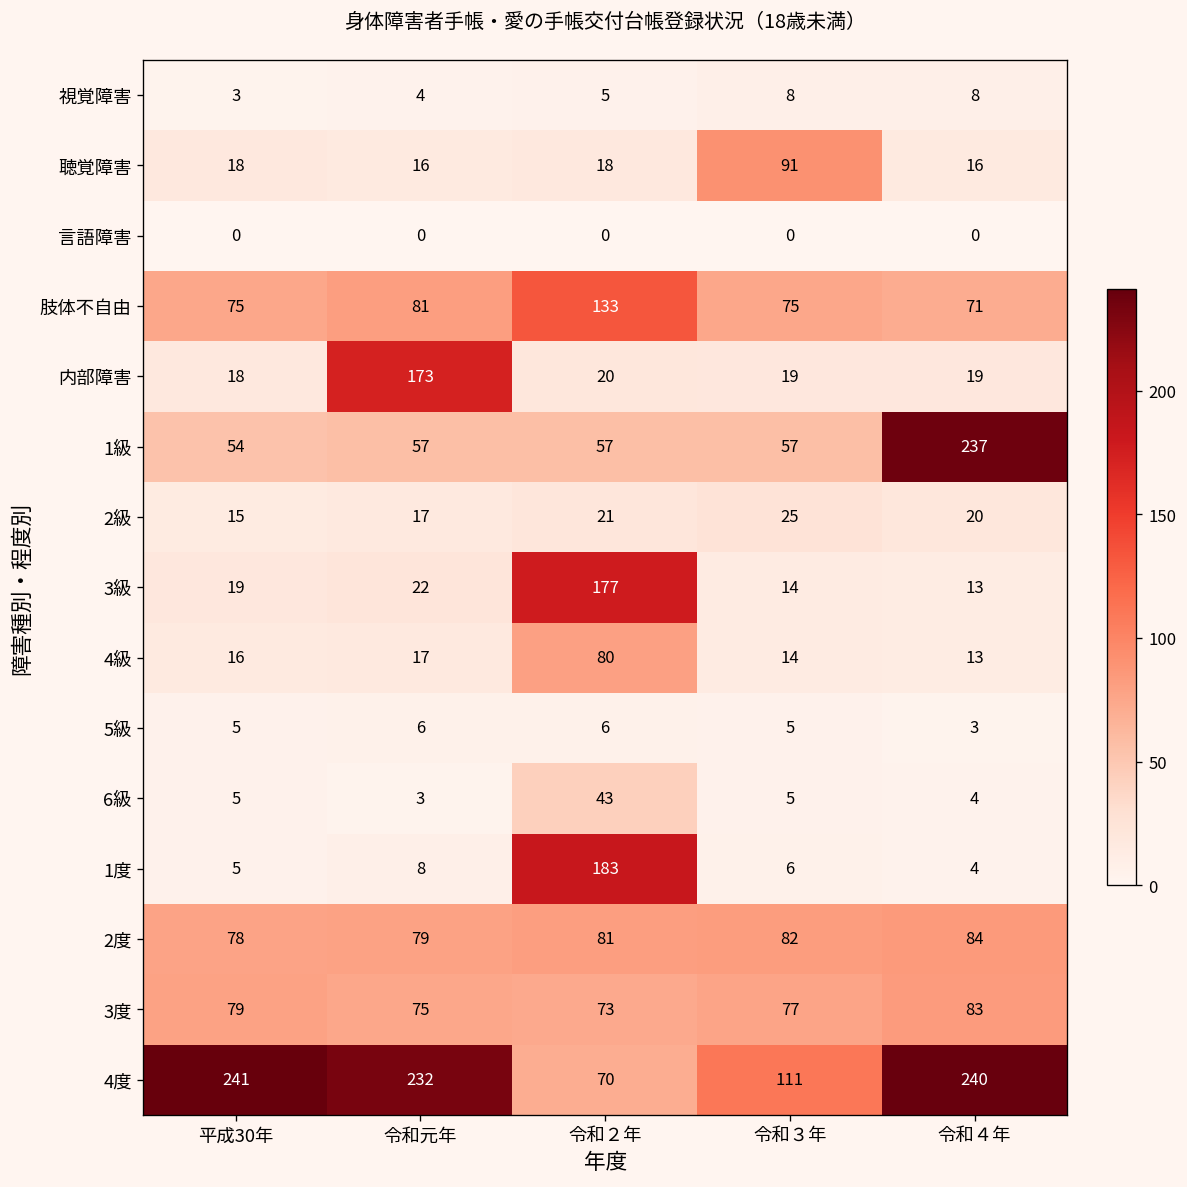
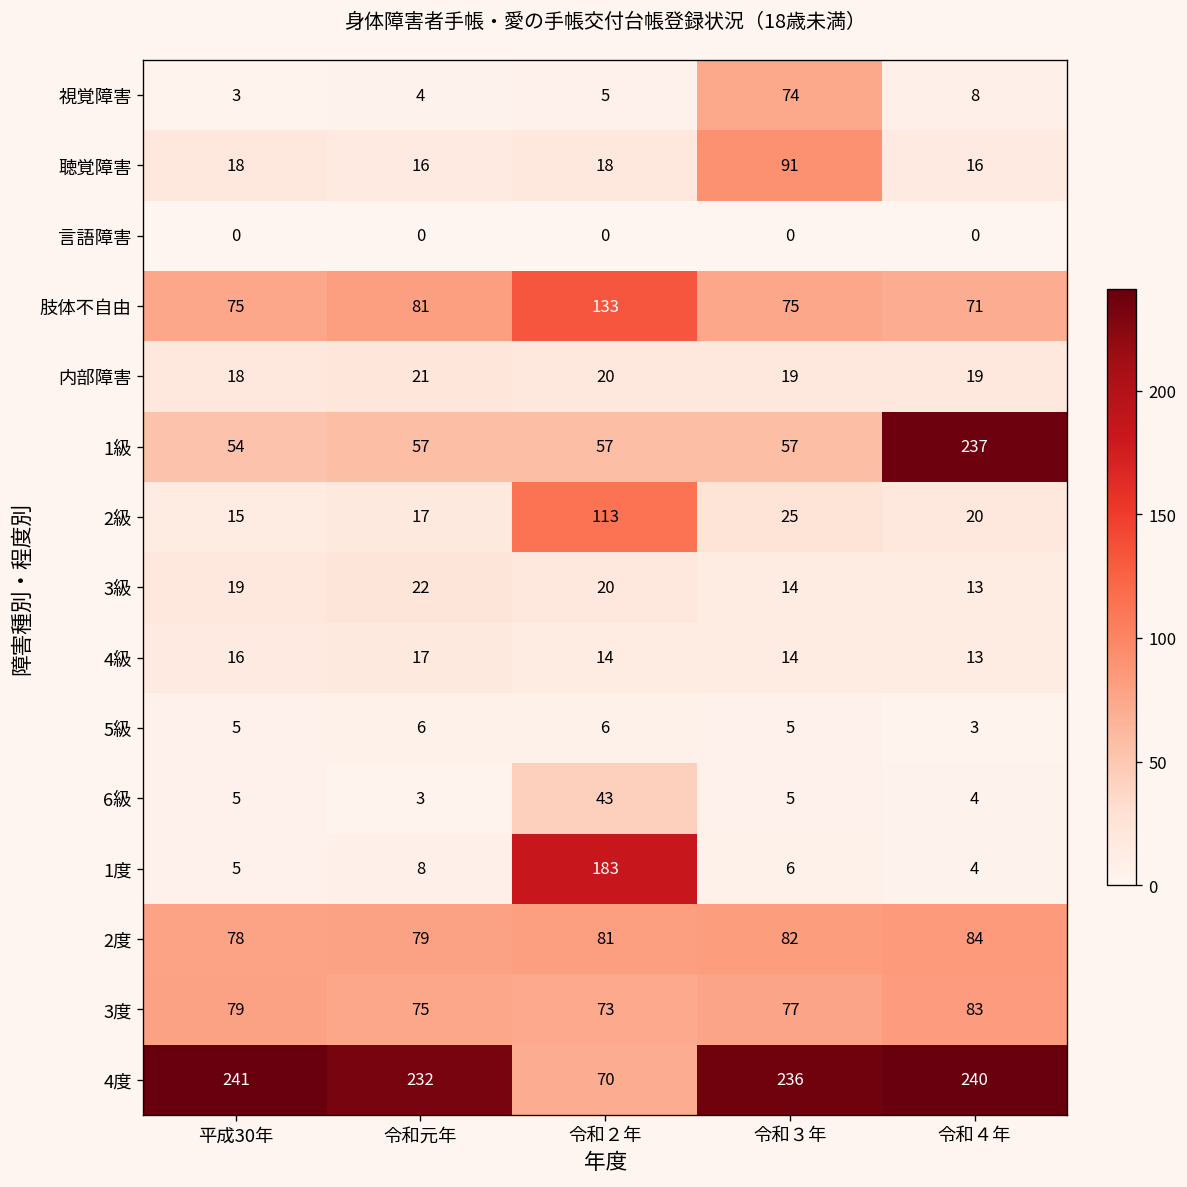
視覚障害, 令和３年: 8 -> 74
内部障害, 令和元年: 173 -> 21
2級, 令和２年: 21 -> 113
3級, 令和２年: 177 -> 20
4級, 令和２年: 80 -> 14
4度, 令和３年: 111 -> 236
